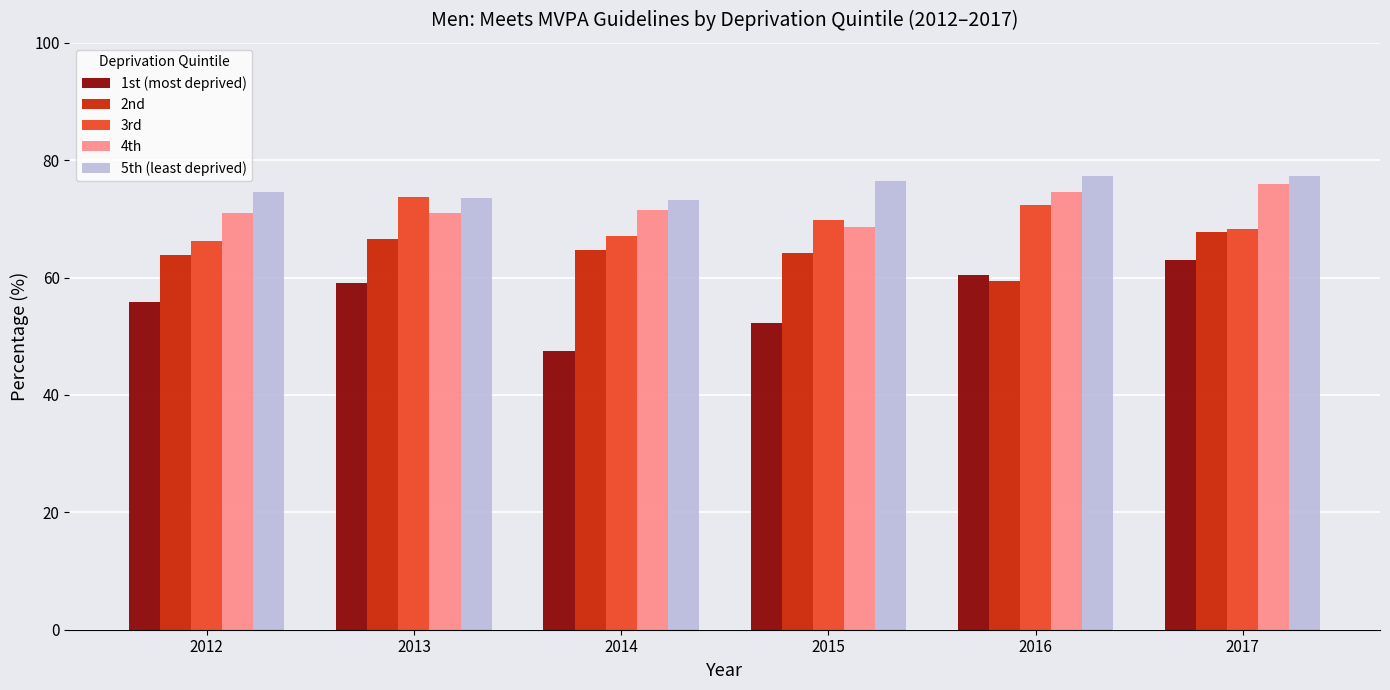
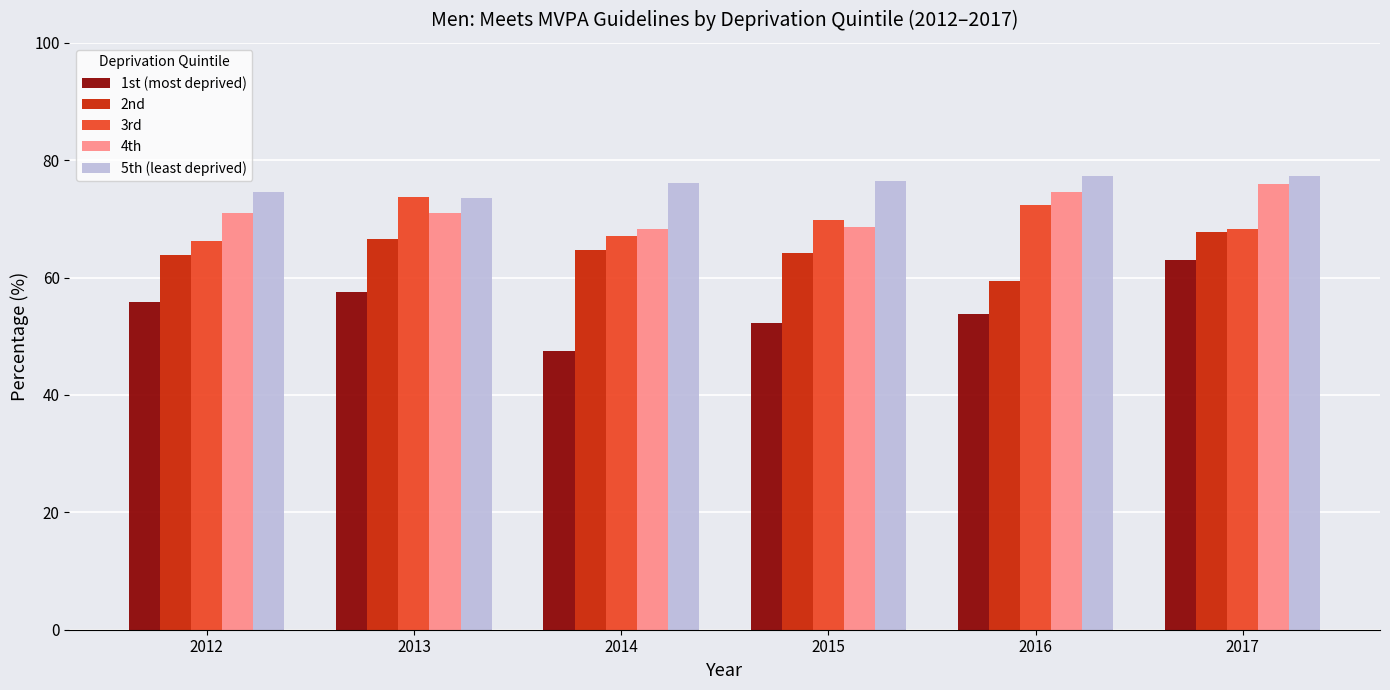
1st (most deprived), 2013: 59 -> 58
4th, 2014: 72 -> 68
5th (least deprived), 2014: 73 -> 76
1st (most deprived), 2016: 61 -> 54
